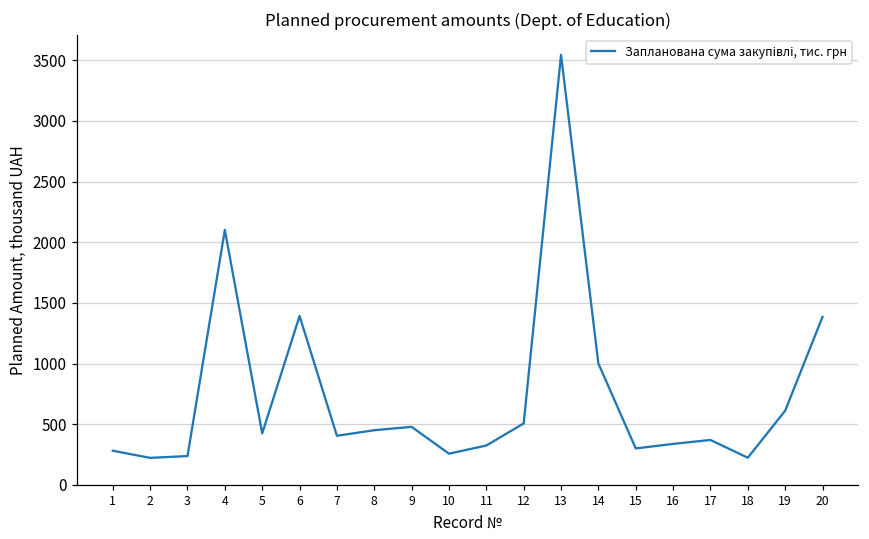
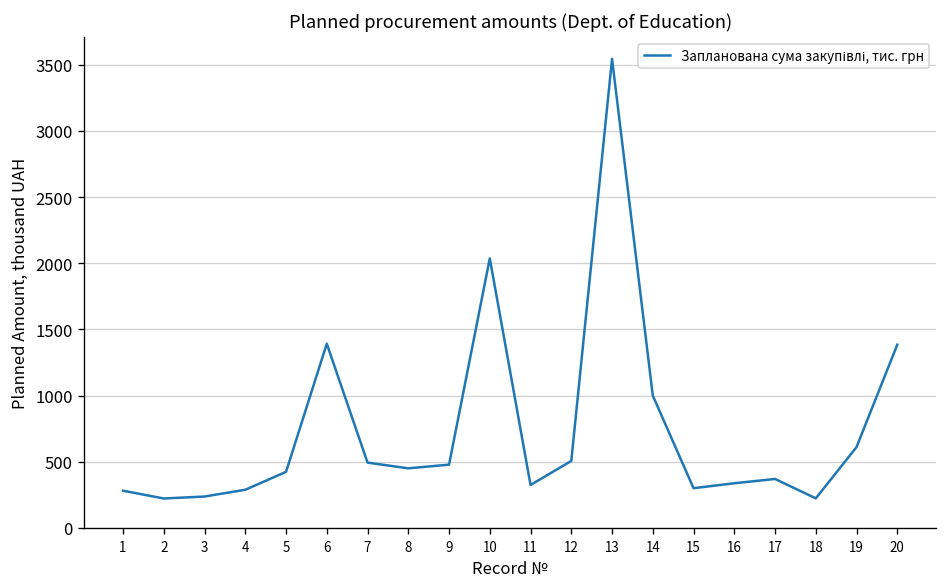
4: 2100 -> 290
7: 400 -> 490
10: 260 -> 2040
